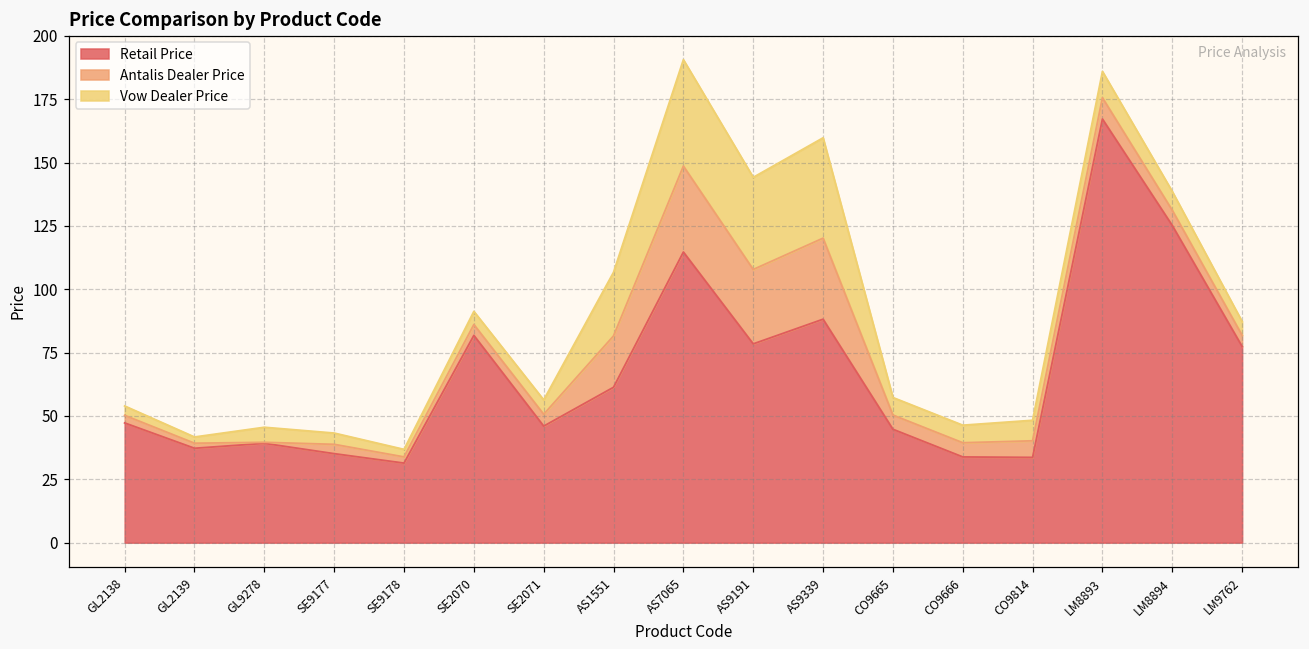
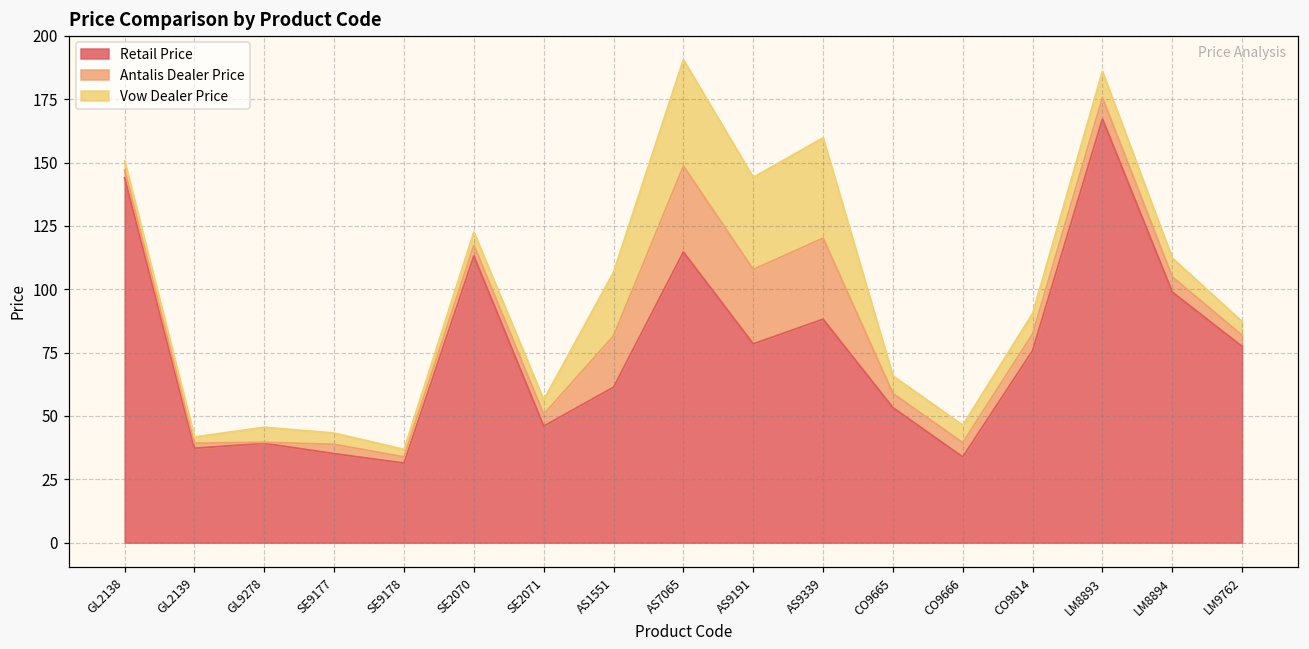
Retail Price, GL2138: 47 -> 144
Retail Price, SE2070: 82 -> 113
Retail Price, CO9665: 45 -> 53
Retail Price, CO9814: 34 -> 76
Retail Price, LM8894: 125 -> 99
